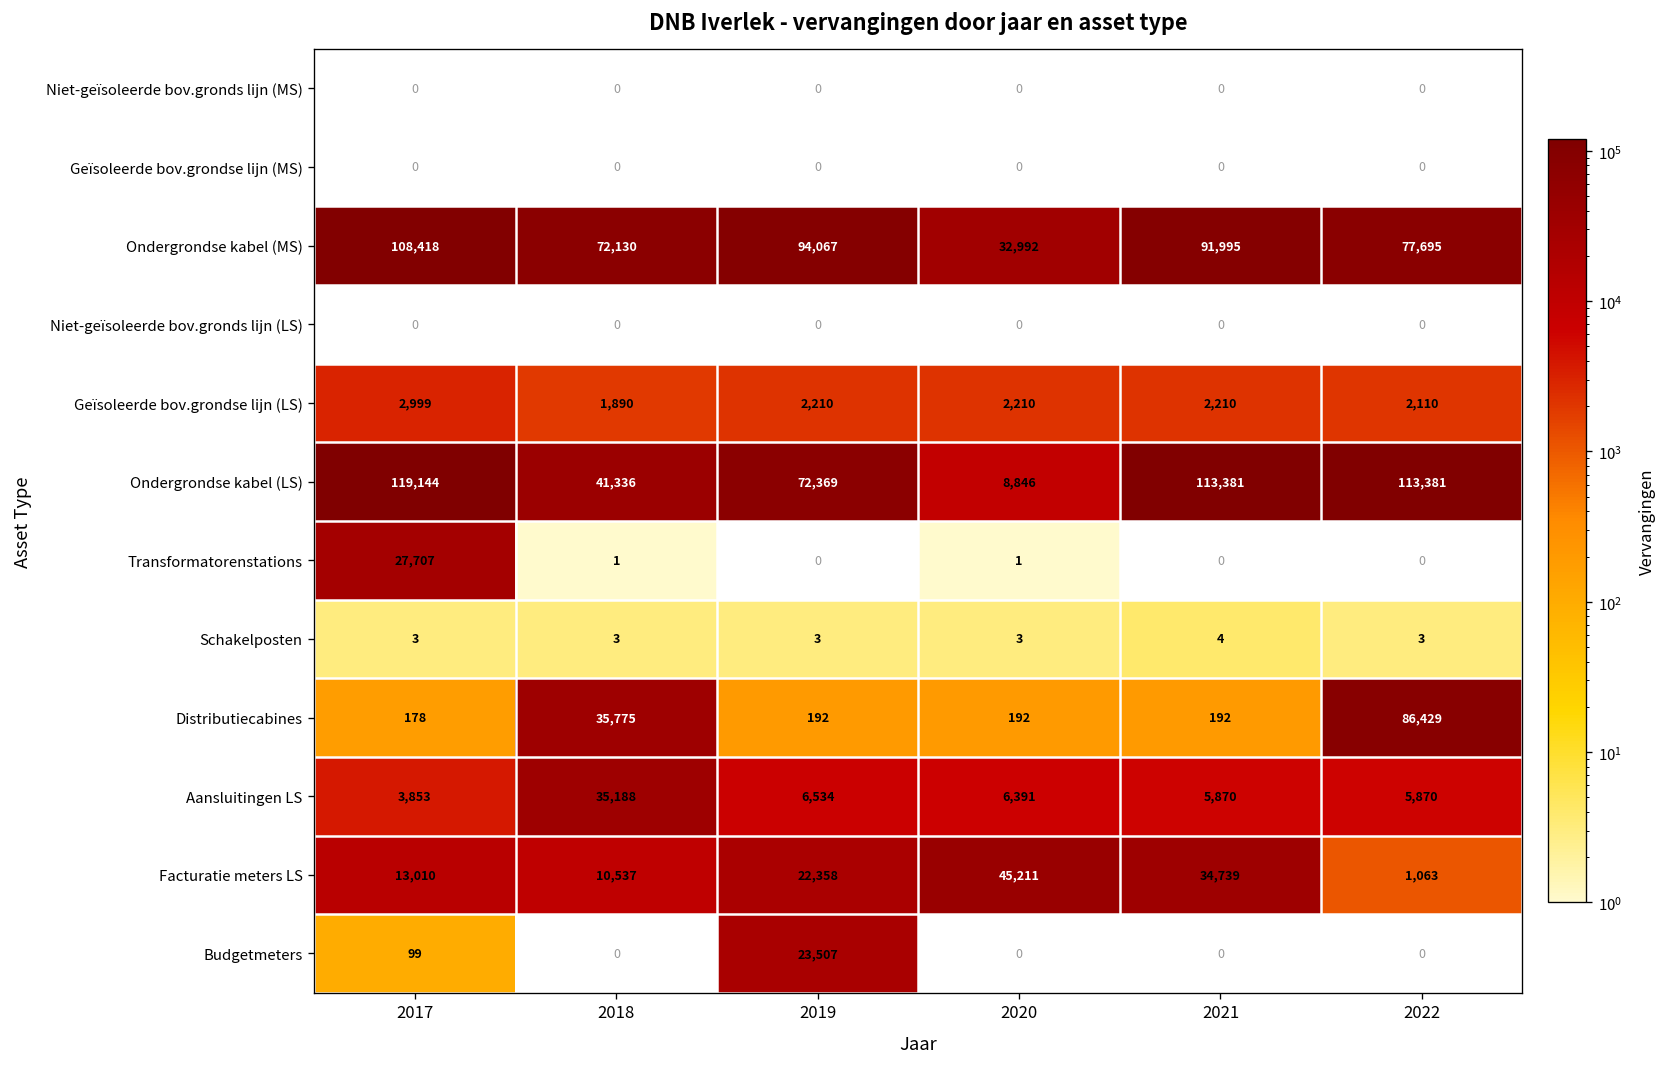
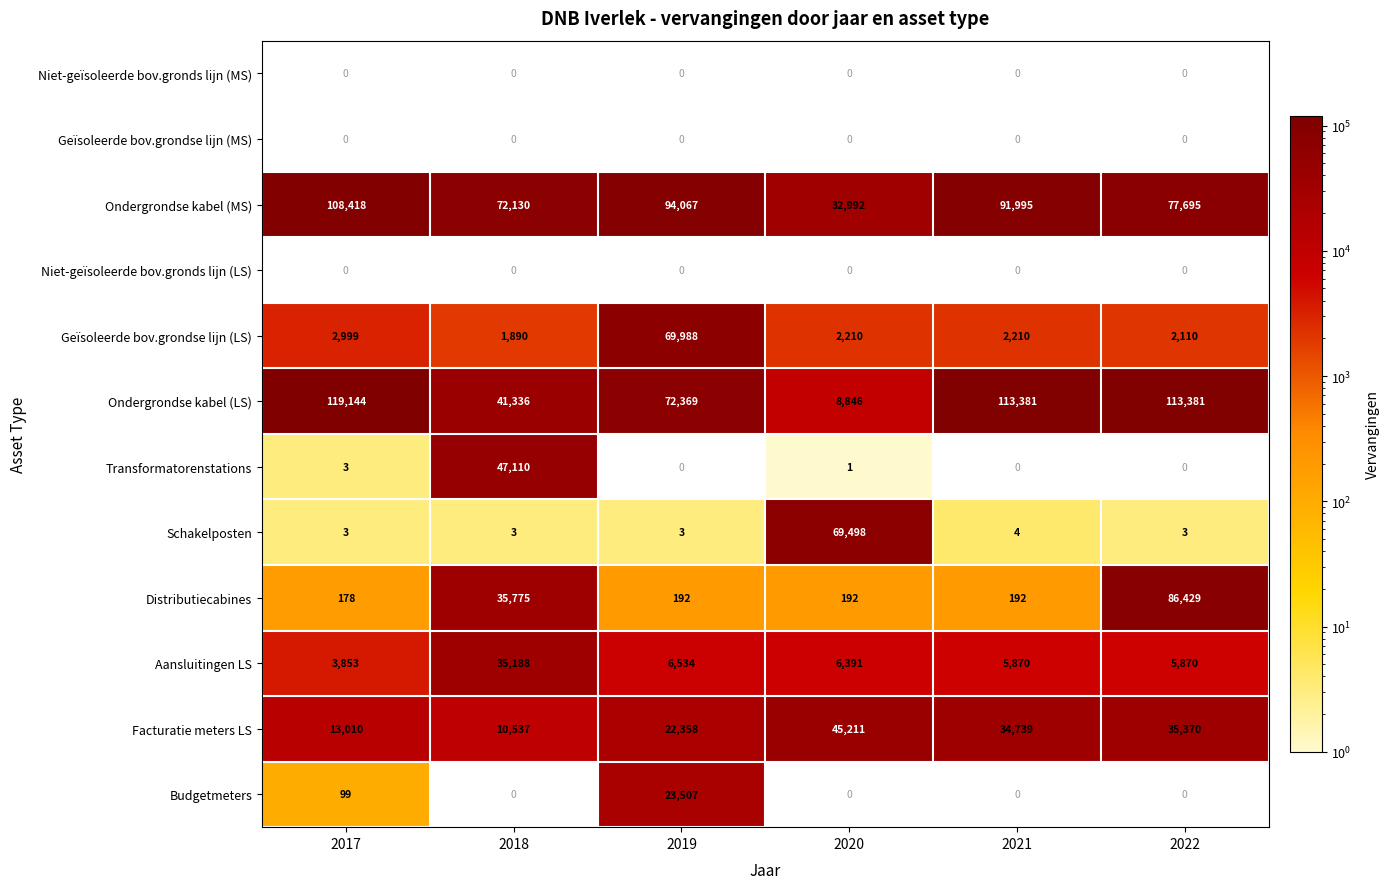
Geïsoleerde bov.grondse lijn (LS), 2019: 2,210 -> 69,988
Transformatorenstations, 2017: 27,707 -> 3
Transformatorenstations, 2018: 1 -> 47,110
Schakelposten, 2020: 3 -> 69,498
Facturatie meters LS, 2022: 1,063 -> 35,370
